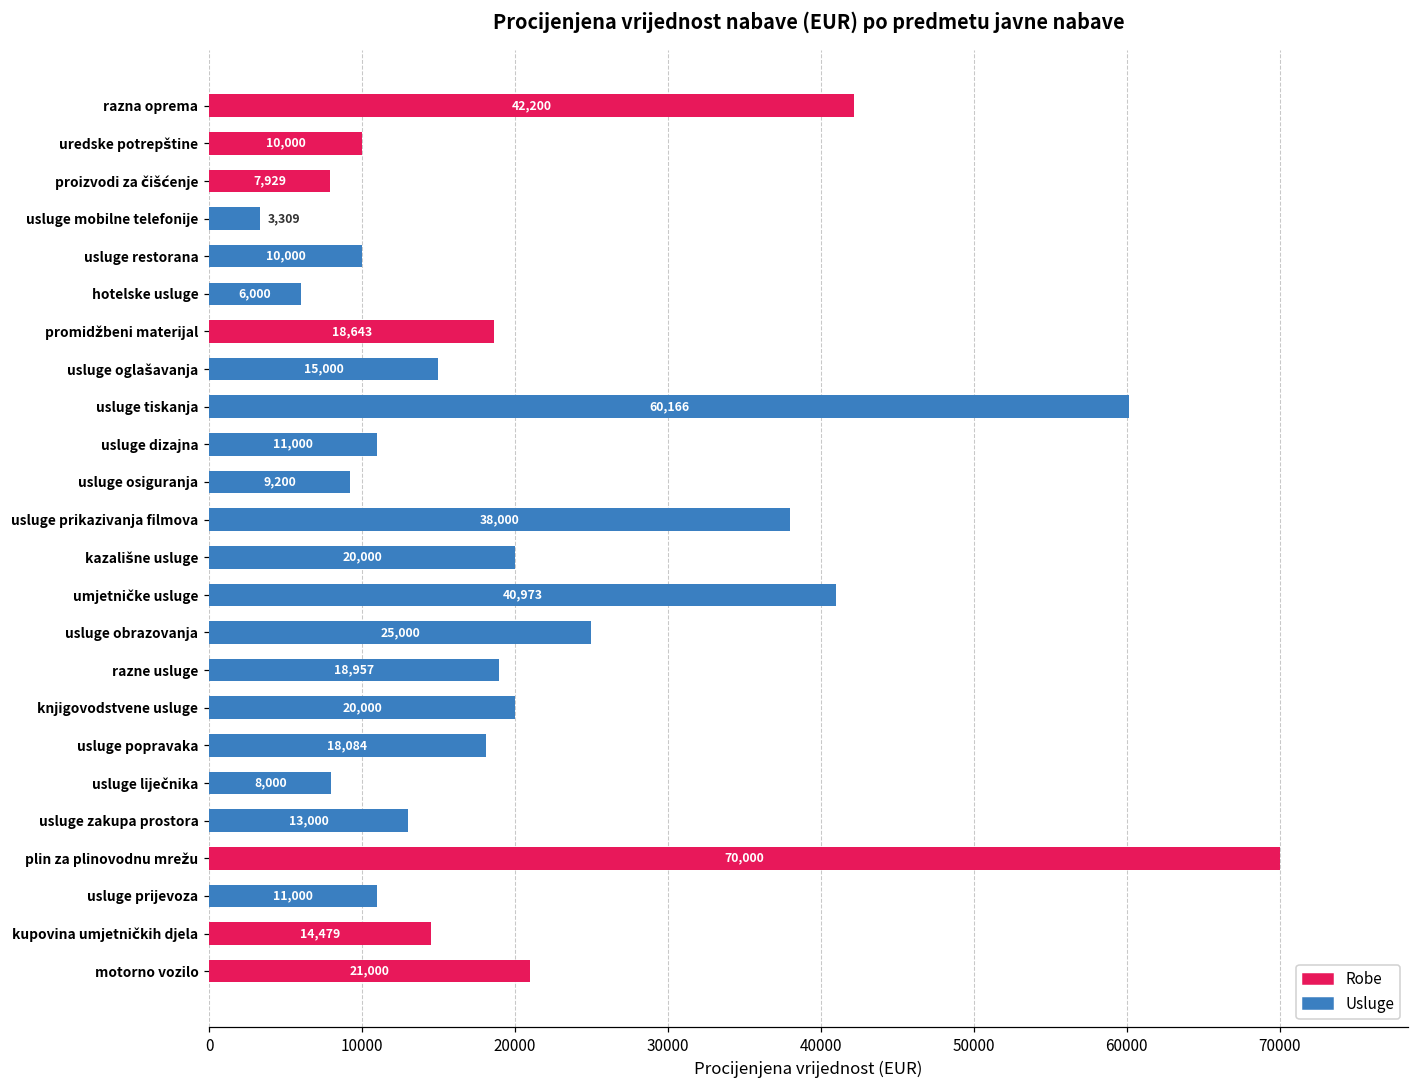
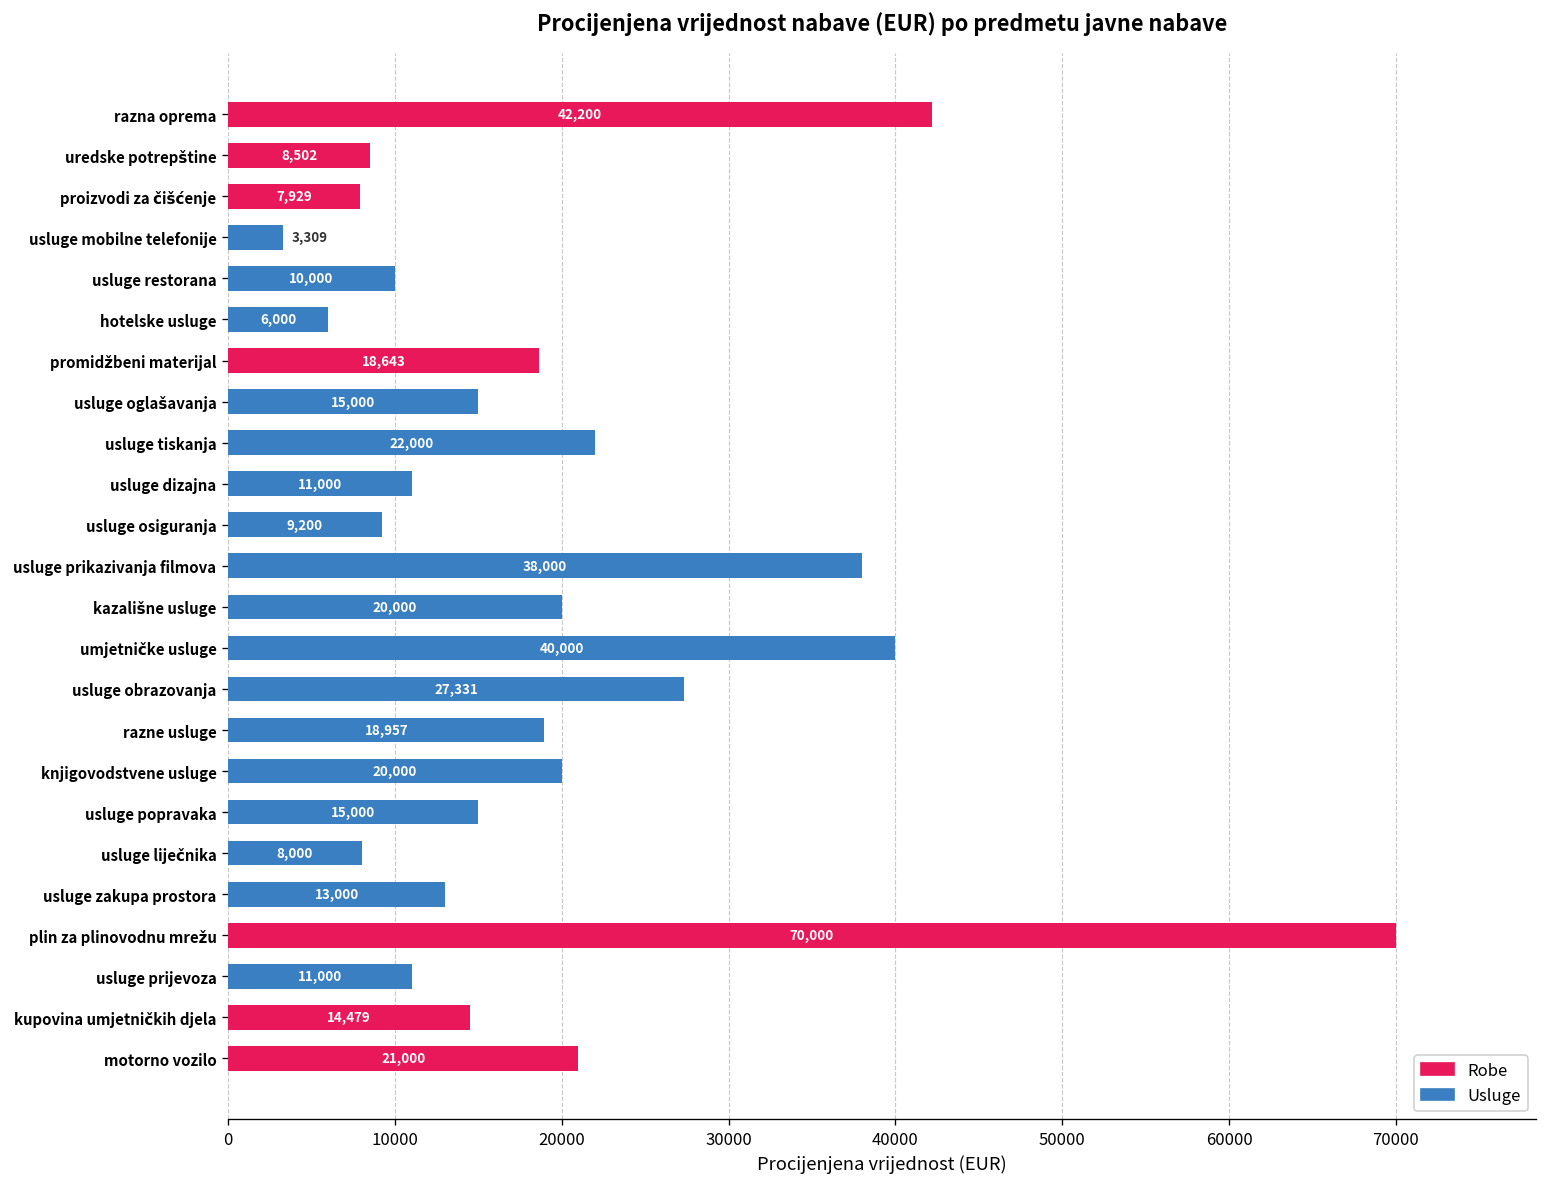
uredske potrepštine: 10,000 -> 8,502
usluge tiskanja: 60,166 -> 22,000
umjetničke usluge: 40,973 -> 40,000
usluge obrazovanja: 25,000 -> 27,331
usluge popravaka: 18,084 -> 15,000
